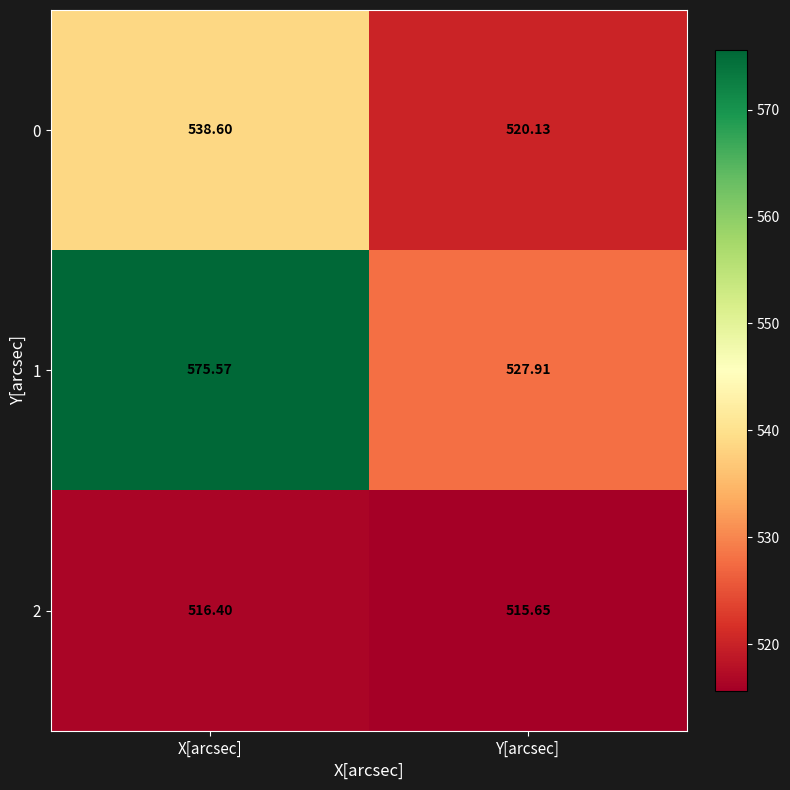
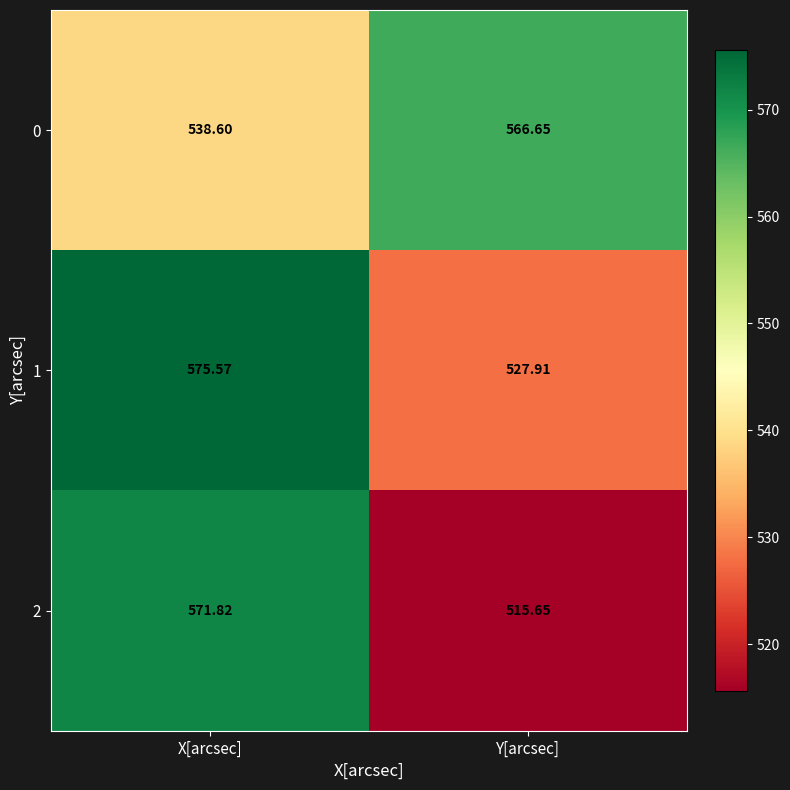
0, Y[arcsec]: 520.13 -> 566.65
2, X[arcsec]: 516.40 -> 571.82
